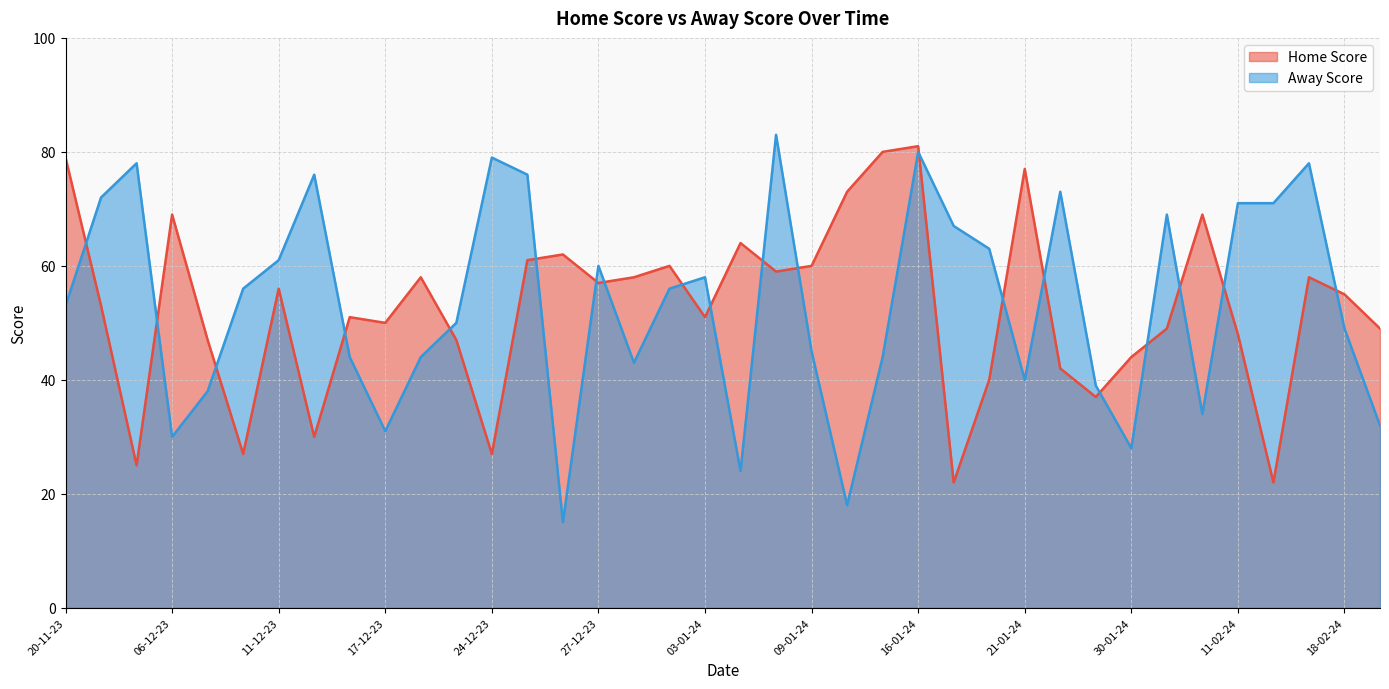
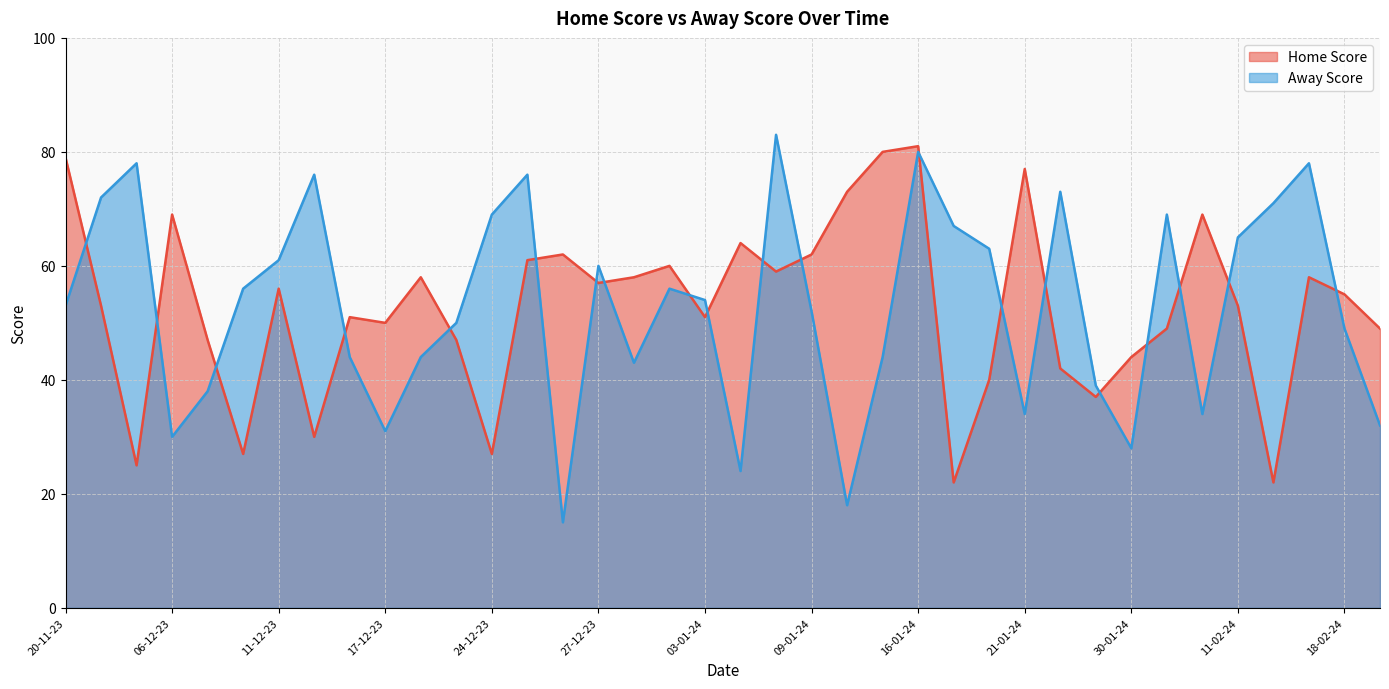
Away Score, 24-12-23: 79 -> 69
Away Score, 03-01-24: 58 -> 54
Home Score, 09-01-24: 60 -> 62
Away Score, 09-01-24: 45 -> 52
Away Score, 21-01-24: 40 -> 34
Home Score, 11-02-24: 48 -> 53
Away Score, 11-02-24: 71 -> 65
